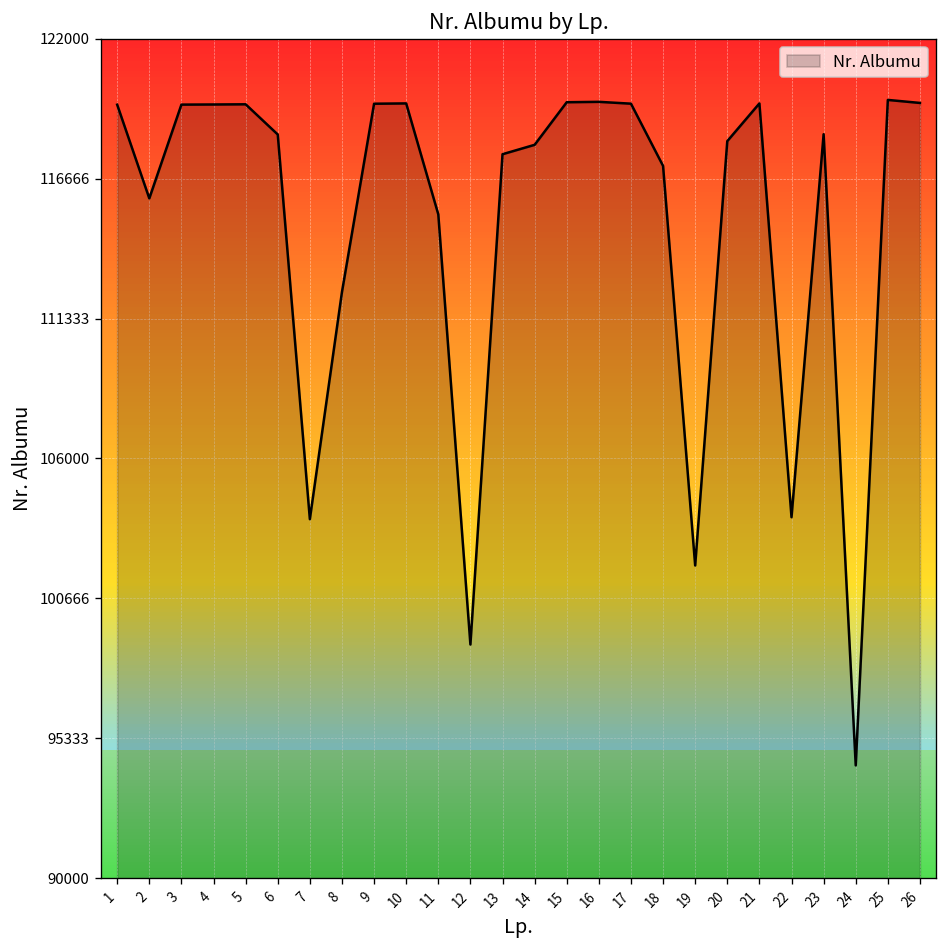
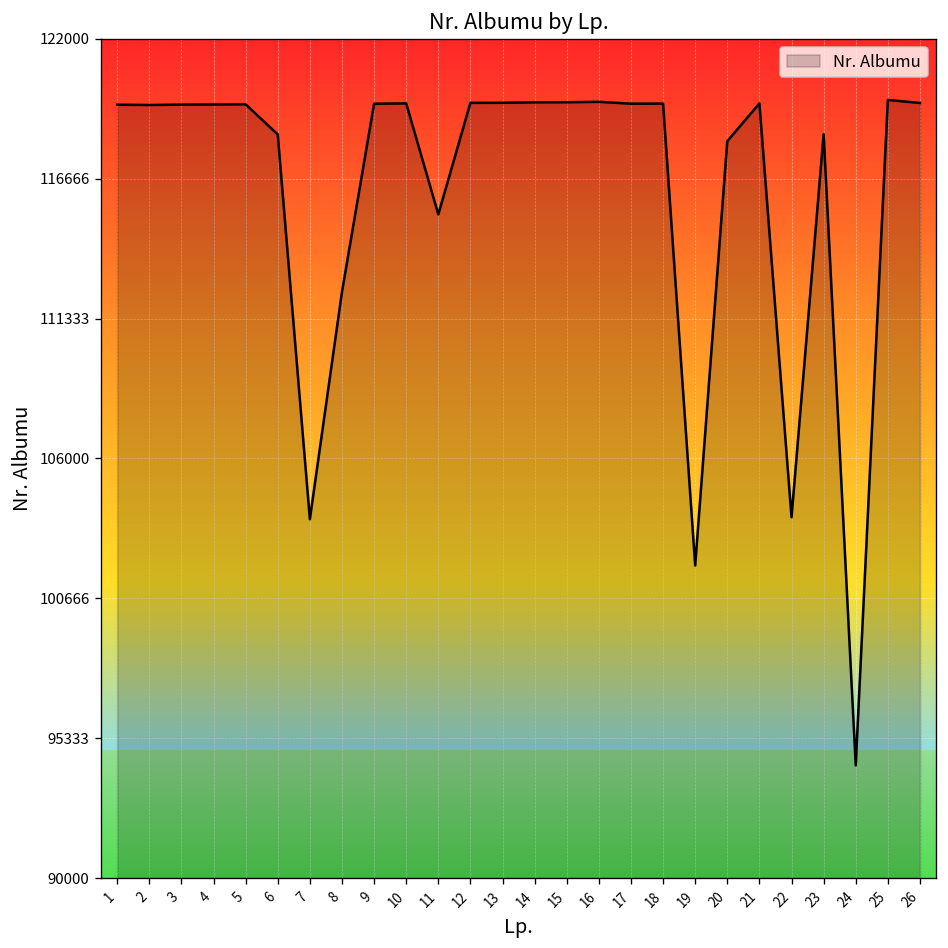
2: 115900 -> 119500
12: 98900 -> 119600
13: 117600 -> 119600
14: 118000 -> 119600
18: 117200 -> 119500
